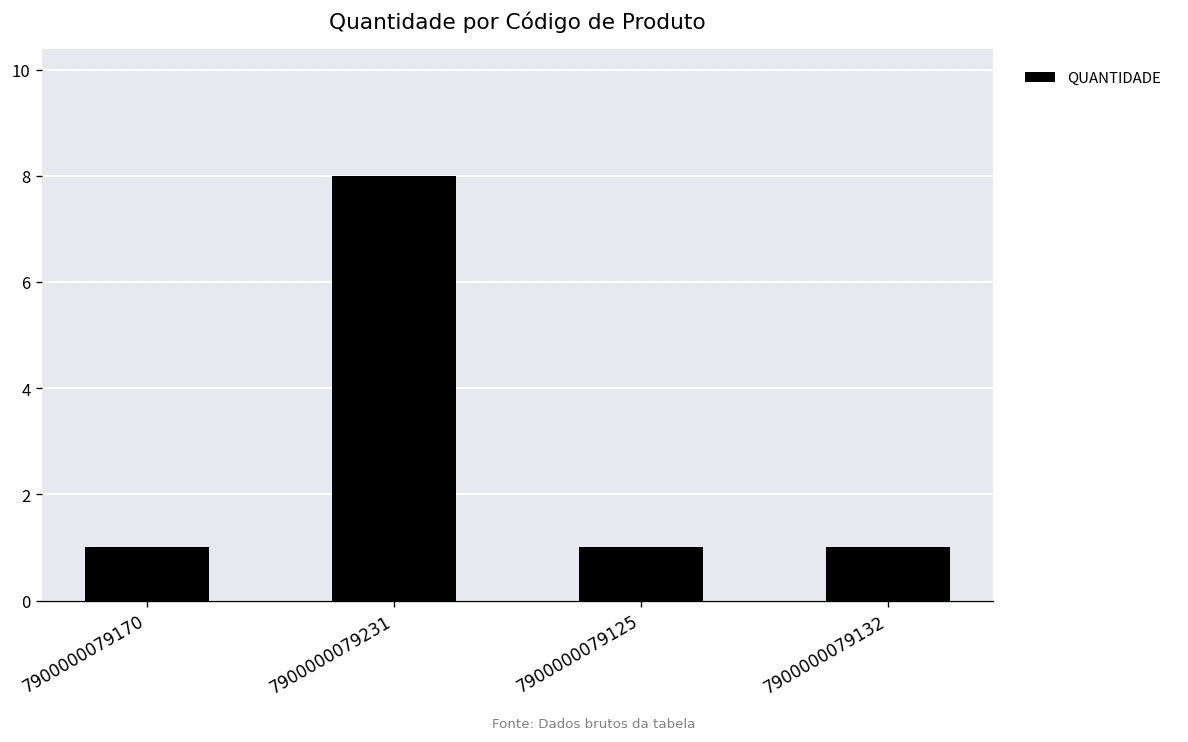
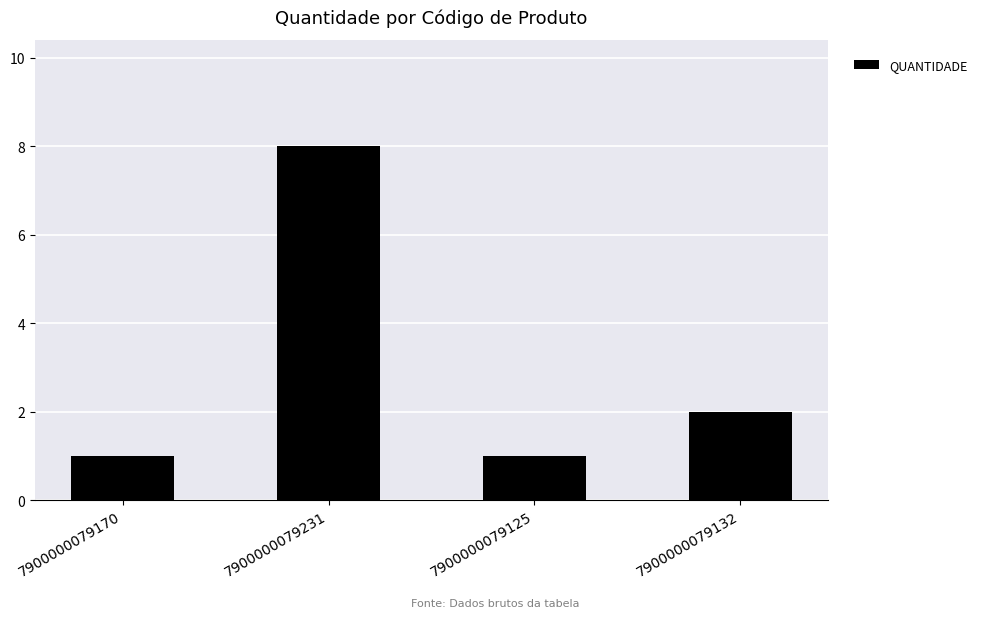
7900000079132: 1 -> 2
